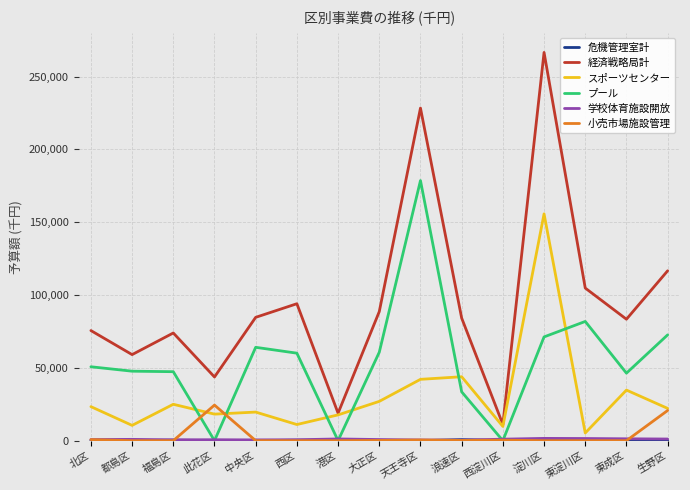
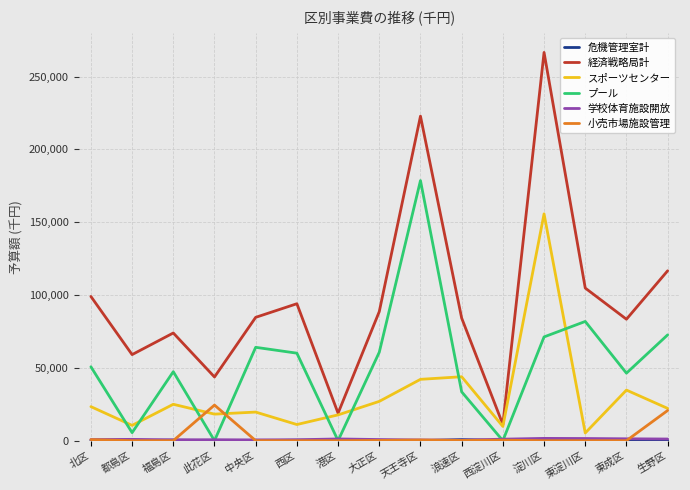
経済戦略局計, 北区: 76,000 -> 99,000
プール, 都島区: 48,000 -> 5,000
経済戦略局計, 天王寺区: 228,000 -> 223,000
